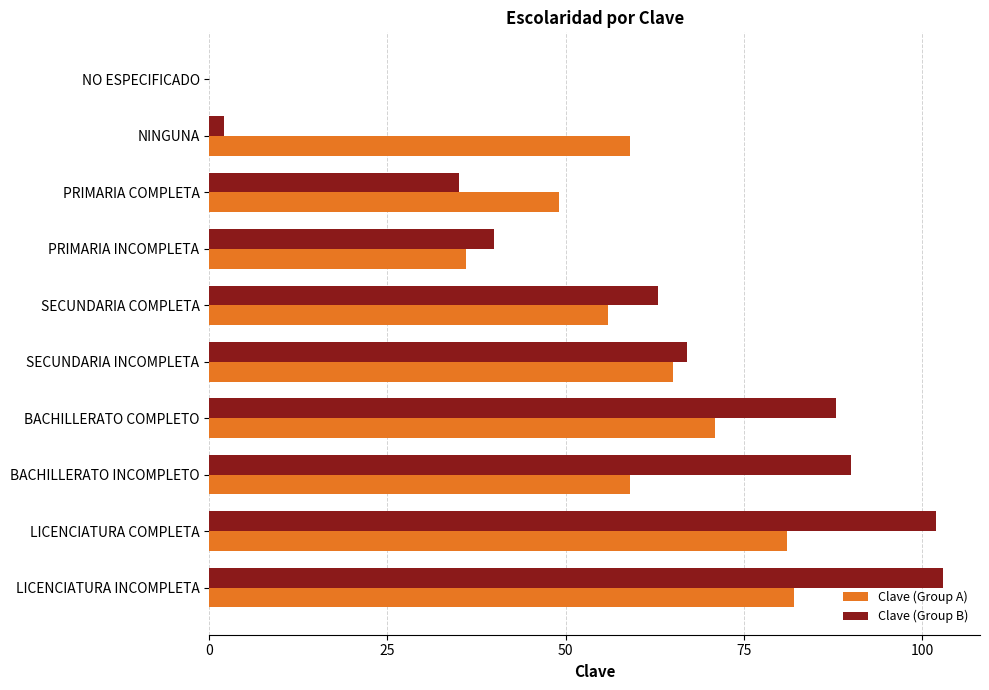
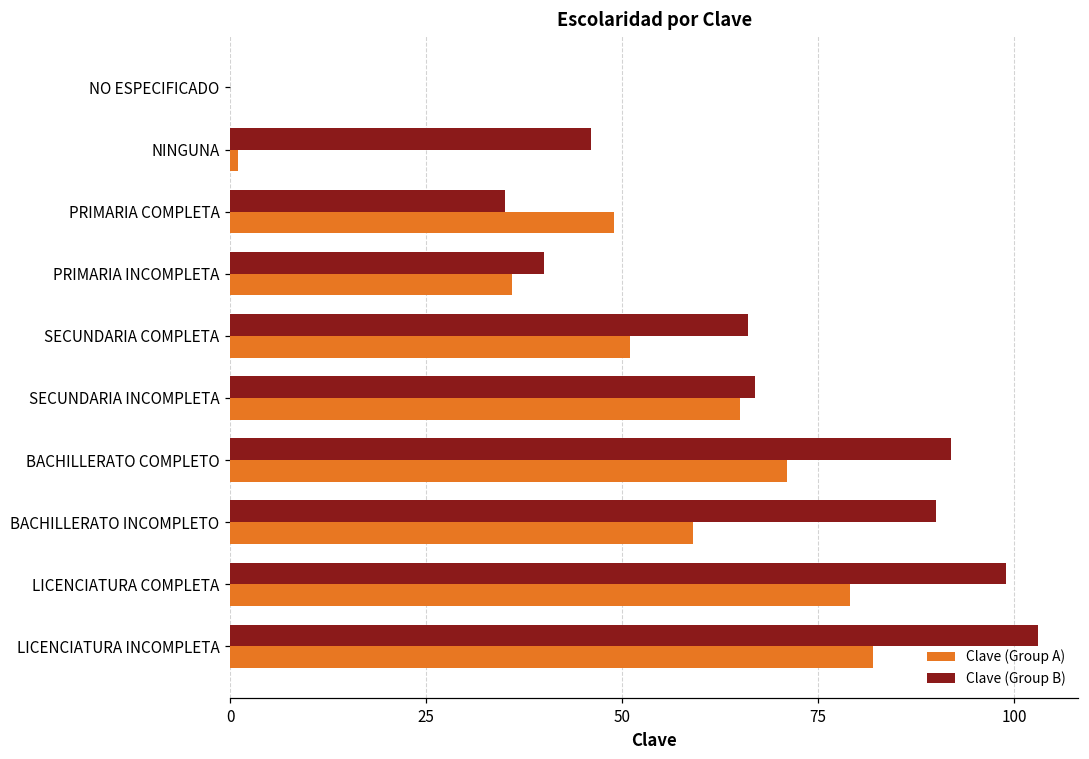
Clave (Group B), NINGUNA: 2 -> 46
Clave (Group A), NINGUNA: 59 -> 1
Clave (Group B), SECUNDARIA COMPLETA: 63 -> 66
Clave (Group A), SECUNDARIA COMPLETA: 56 -> 51
Clave (Group B), BACHILLERATO COMPLETO: 88 -> 92
Clave (Group B), LICENCIATURA COMPLETA: 102 -> 99
Clave (Group A), LICENCIATURA COMPLETA: 81 -> 79
